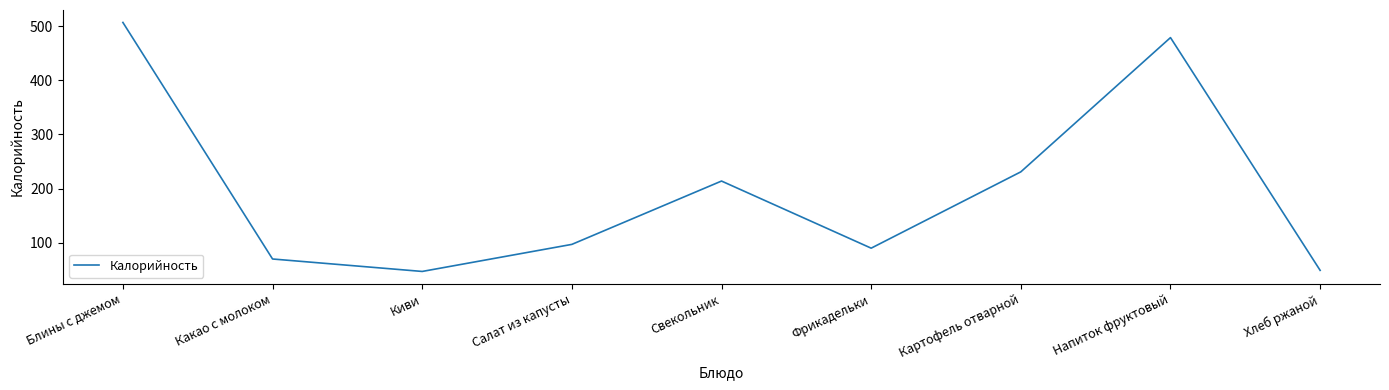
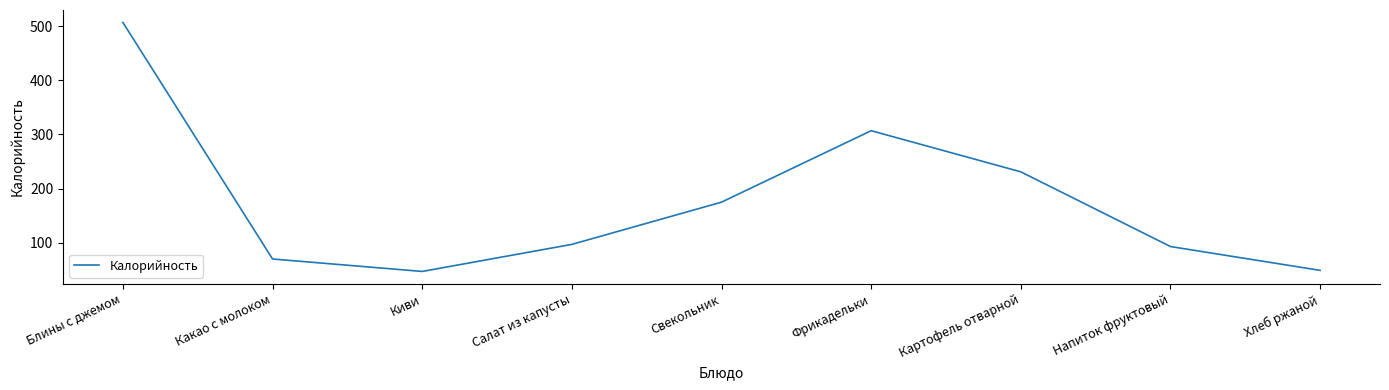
Свекольник: 210 -> 180
Фрикадельки: 90 -> 310
Напиток фруктовый: 480 -> 90
